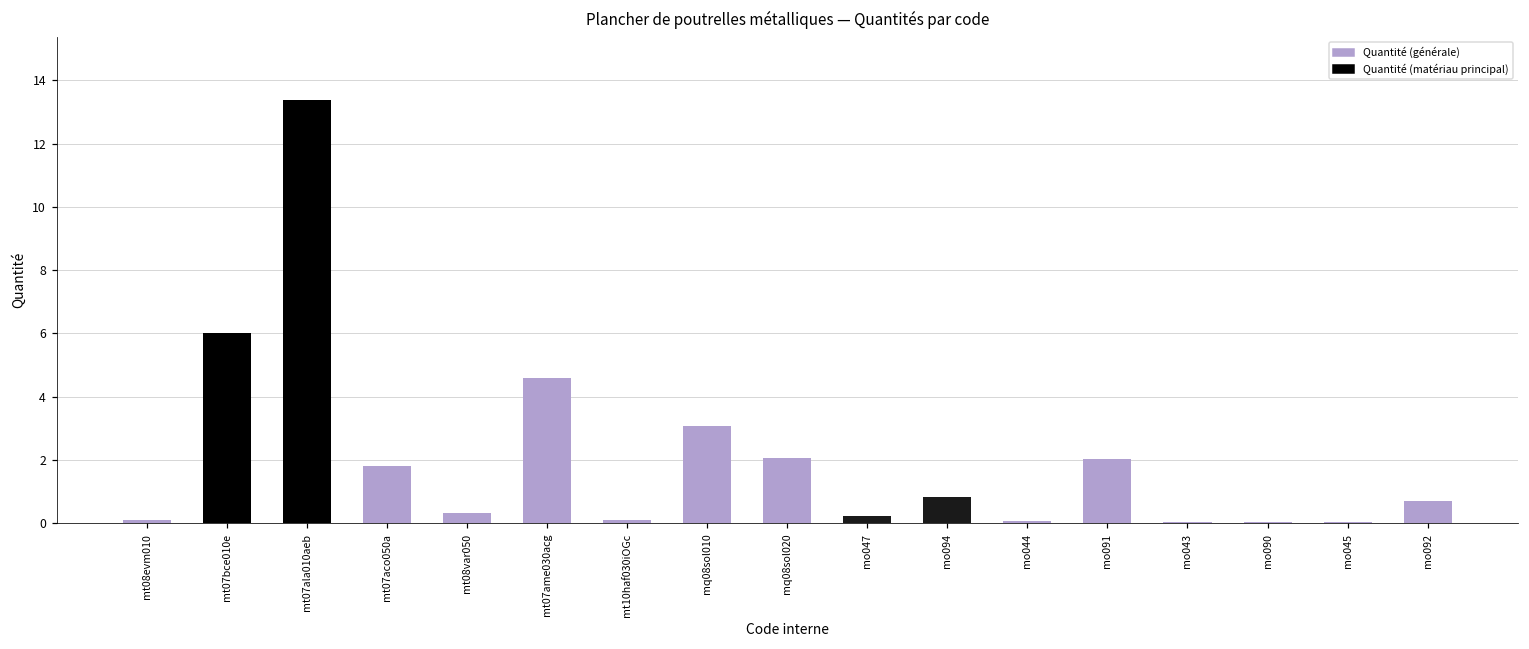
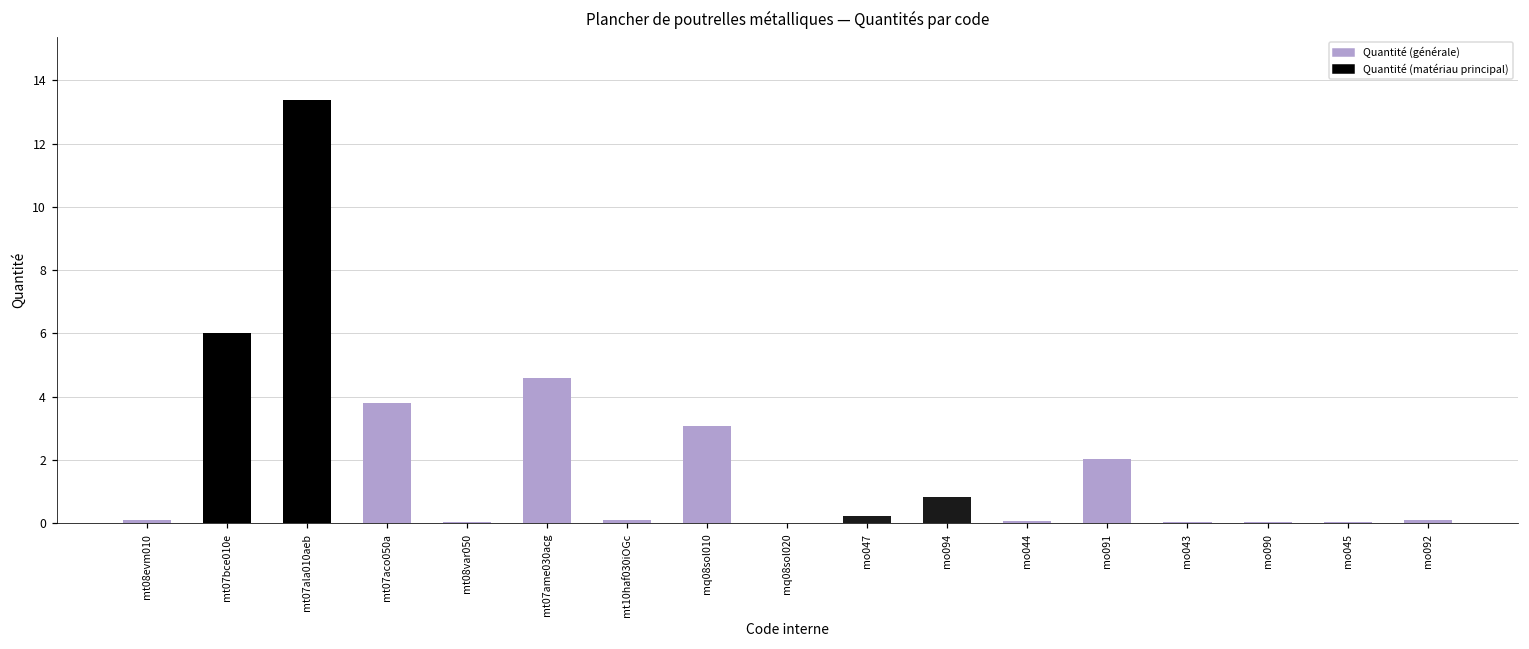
mt07aco050a: 1.8 -> 3.8
mt08var050: 0.3 -> 0.0
mq08sol020: 2.0 -> 0.0
mo092: 0.7 -> 0.1
